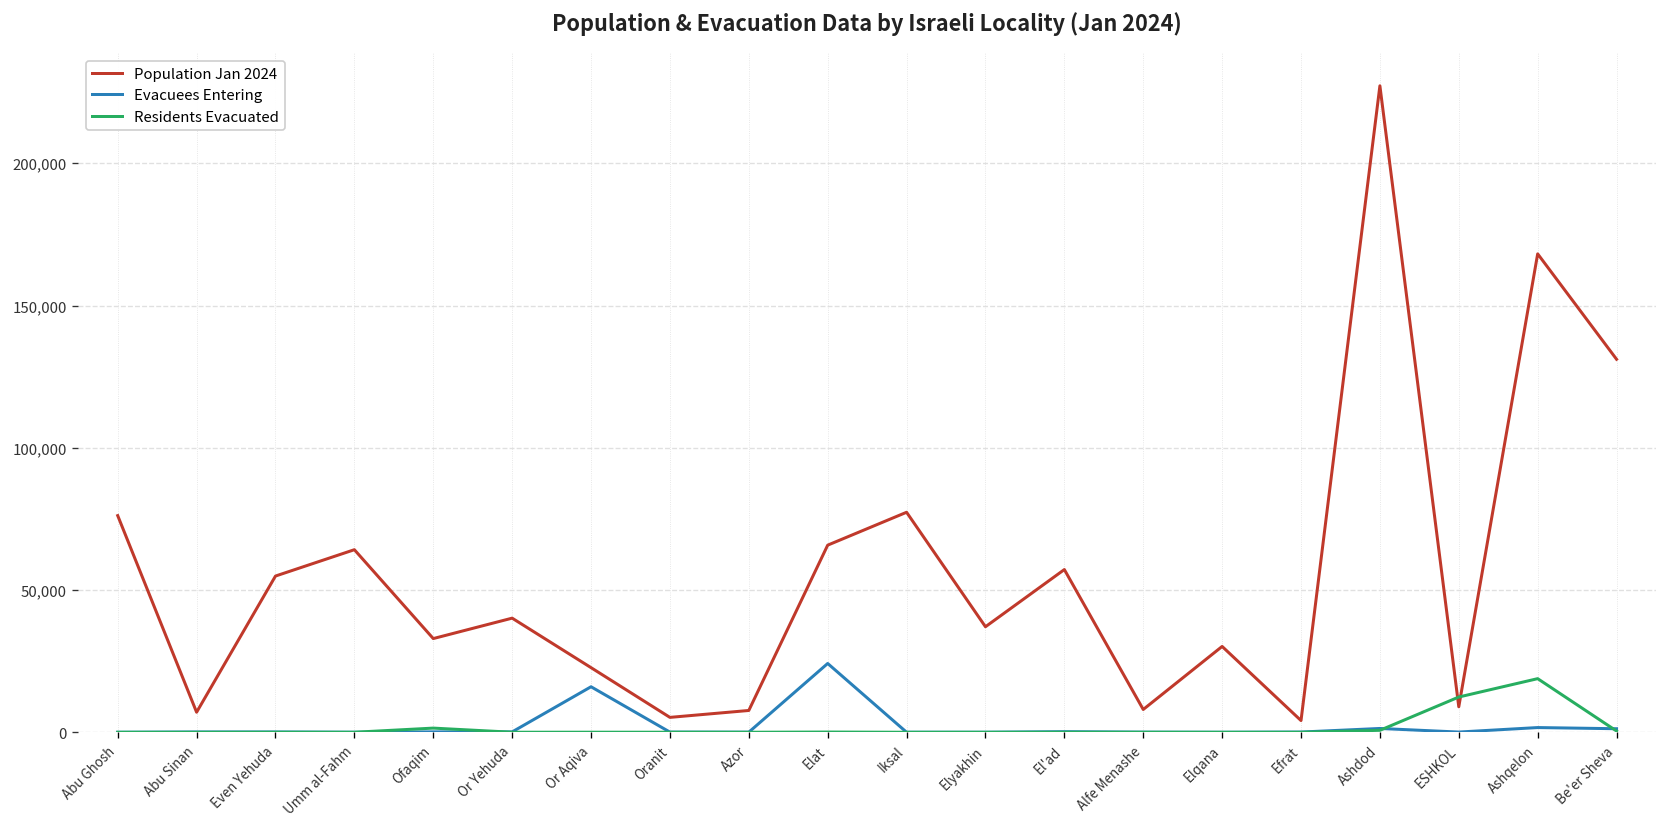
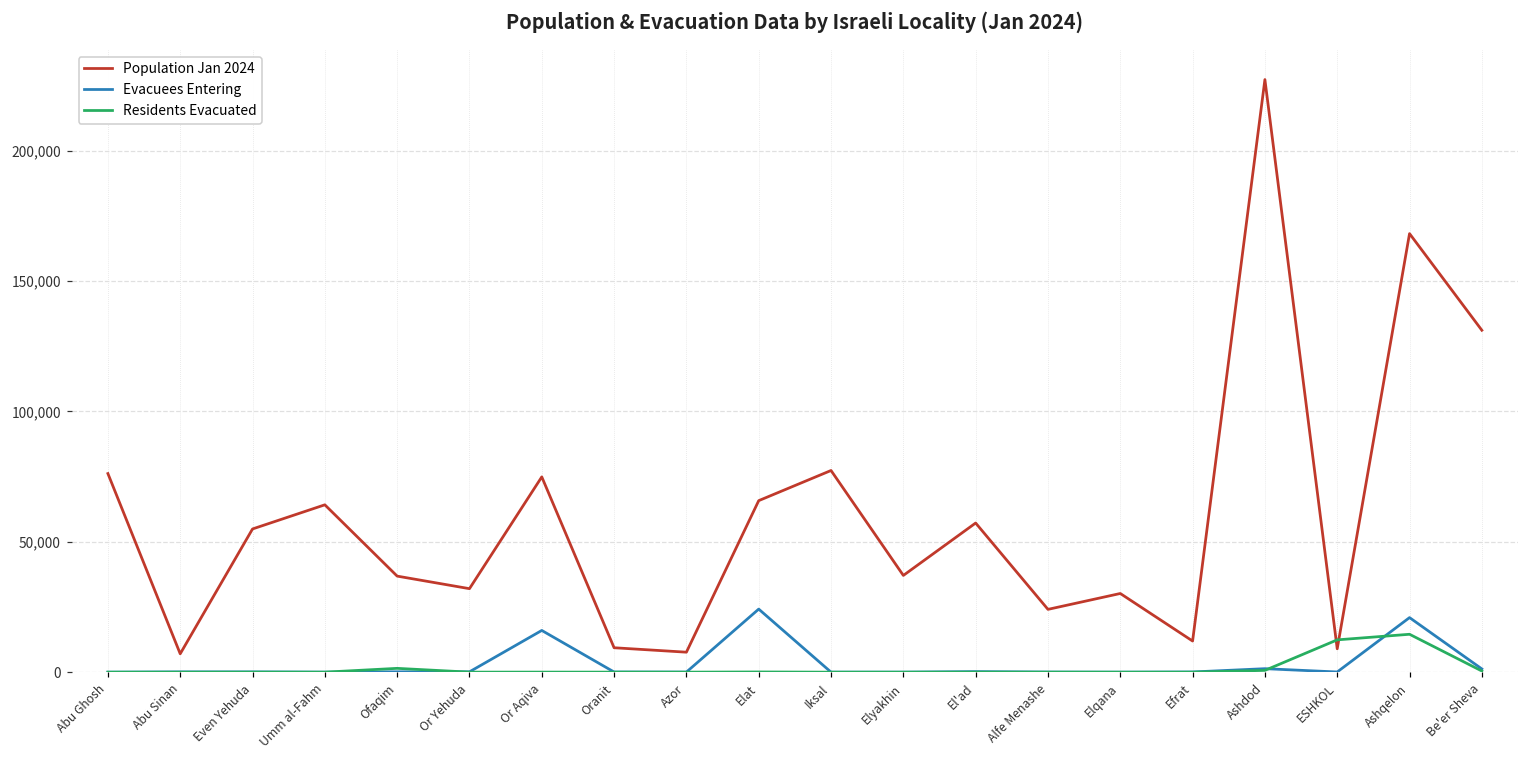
Population Jan 2024, Ofaqim: 33,000 -> 37,000
Population Jan 2024, Or Yehuda: 40,000 -> 32,000
Population Jan 2024, Or Aqiva: 23,000 -> 75,000
Population Jan 2024, Oranit: 5,000 -> 9,000
Population Jan 2024, Alfe Menashe: 8,000 -> 24,000
Population Jan 2024, Efrat: 4,000 -> 12,000
Evacuees Entering, Ashqelon: 2,000 -> 21,000
Residents Evacuated, Ashqelon: 19,000 -> 15,000
